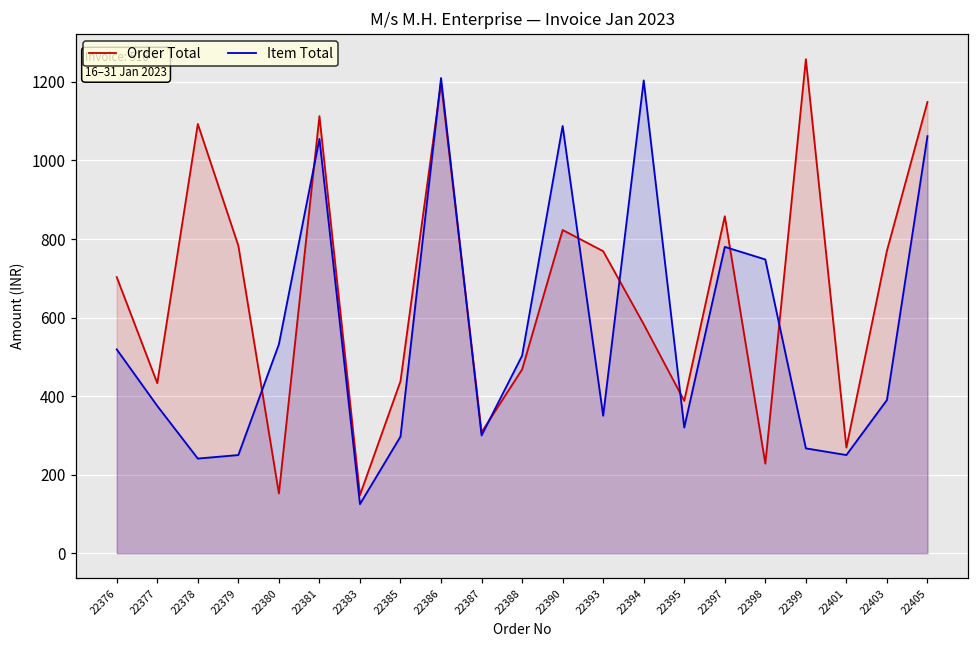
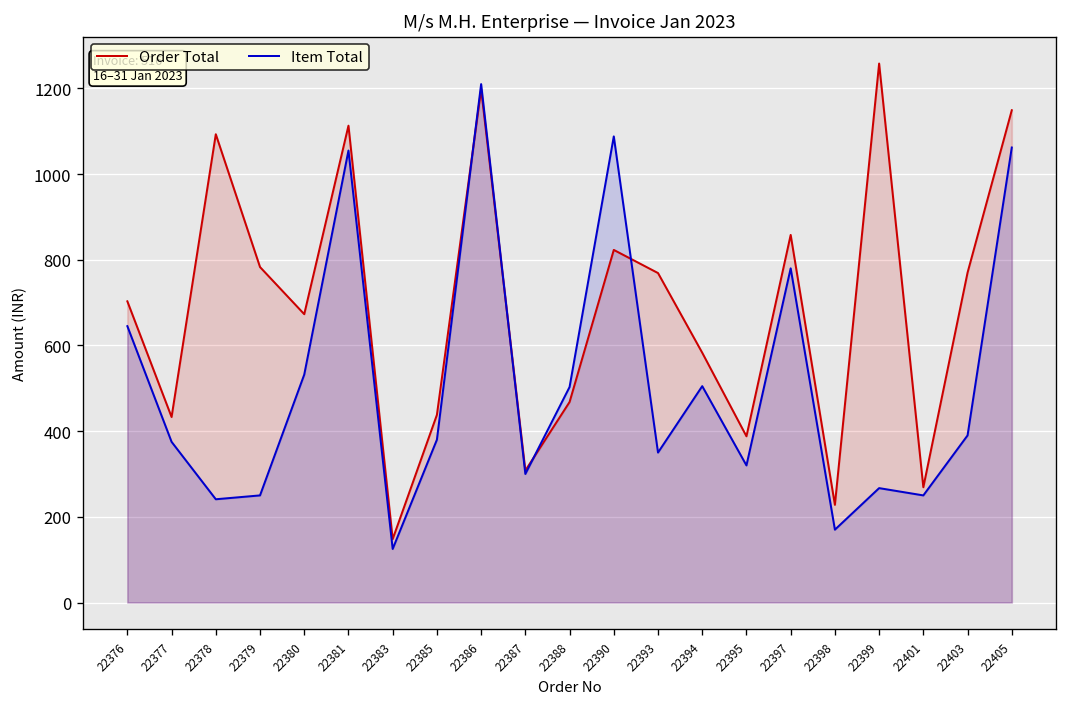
Item Total, 22376: 520 -> 650
Order Total, 22380: 150 -> 670
Item Total, 22385: 300 -> 380
Item Total, 22394: 1200 -> 510
Item Total, 22398: 750 -> 170
